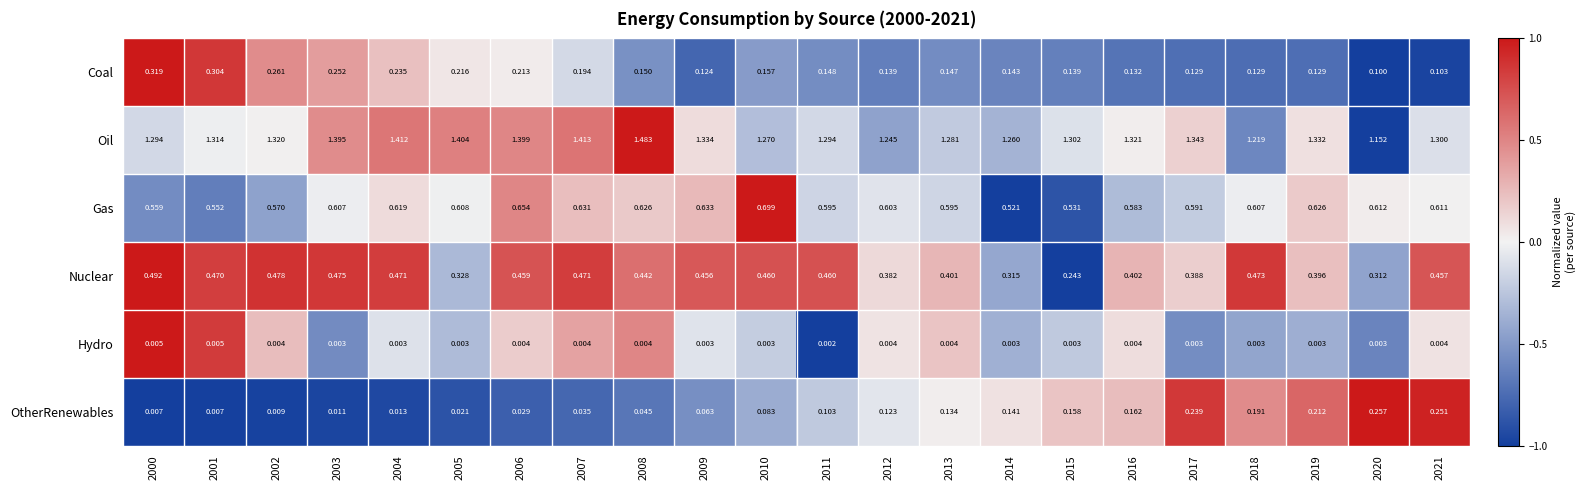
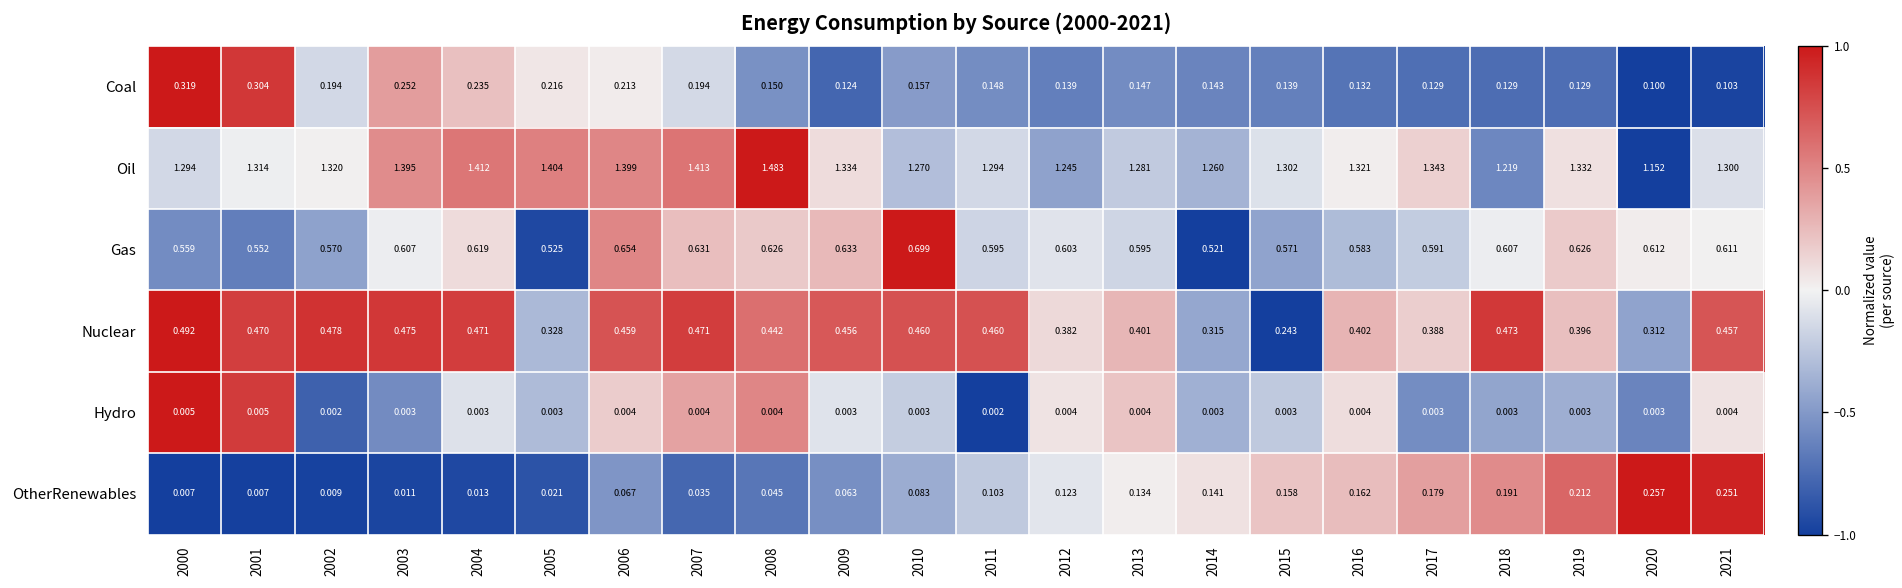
Coal, 2002: 0.261 -> 0.194
Gas, 2005: 0.608 -> 0.525
Gas, 2015: 0.531 -> 0.571
Hydro, 2002: 0.004 -> 0.002
OtherRenewables, 2006: 0.029 -> 0.067
OtherRenewables, 2017: 0.239 -> 0.179
